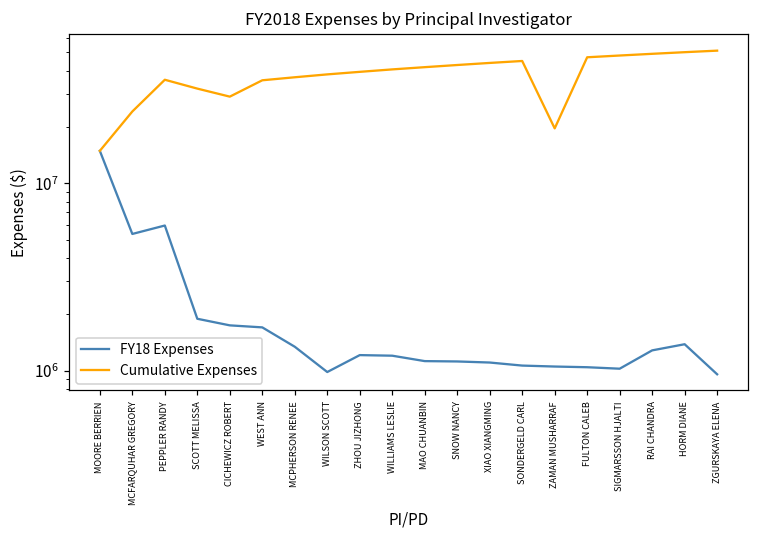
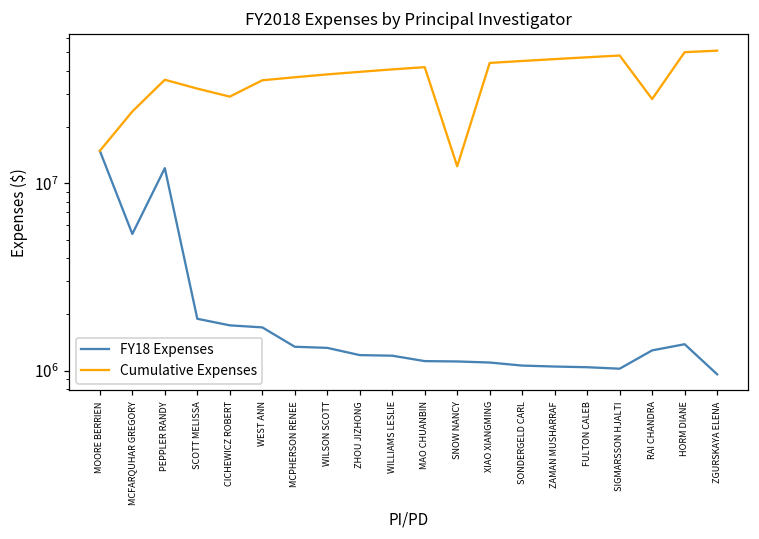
FY18 Expenses, PEPPLER RANDY: 6000000 -> 12000000
FY18 Expenses, WILSON SCOTT: 1000000 -> 1300000
Cumulative Expenses, SNOW NANCY: 43000000 -> 12000000
Cumulative Expenses, ZAMAN MUSHARRAF: 20000000 -> 46000000
Cumulative Expenses, RAI CHANDRA: 49000000 -> 28000000
